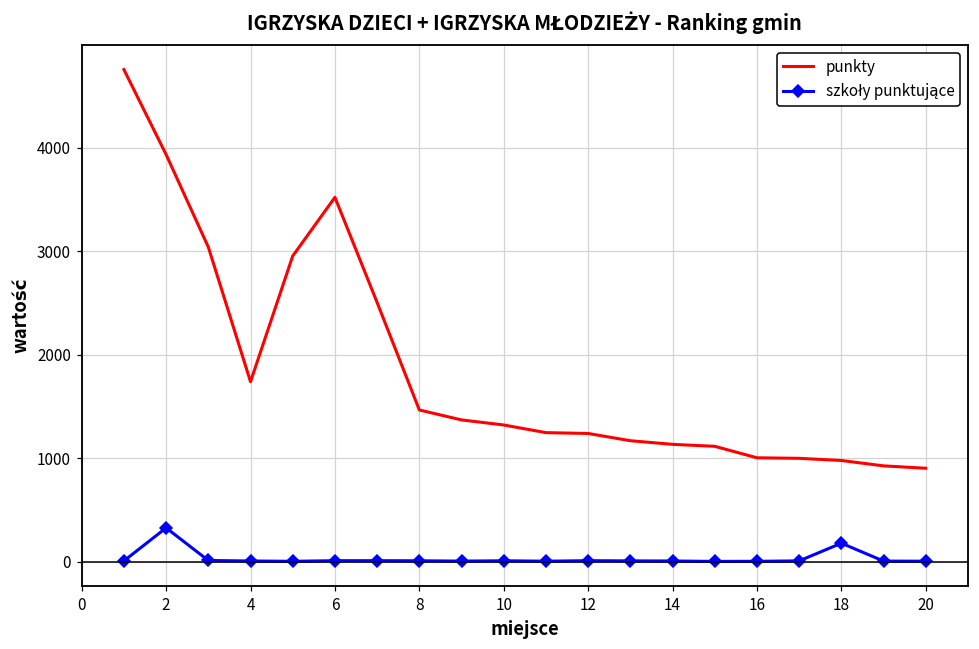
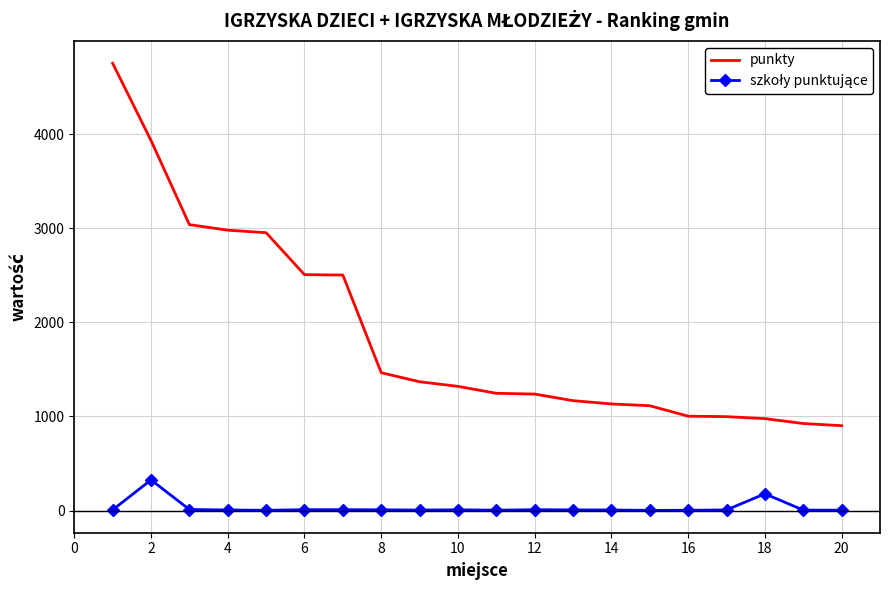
punkty, 4: 1700 -> 3000
punkty, 6: 3500 -> 2500
